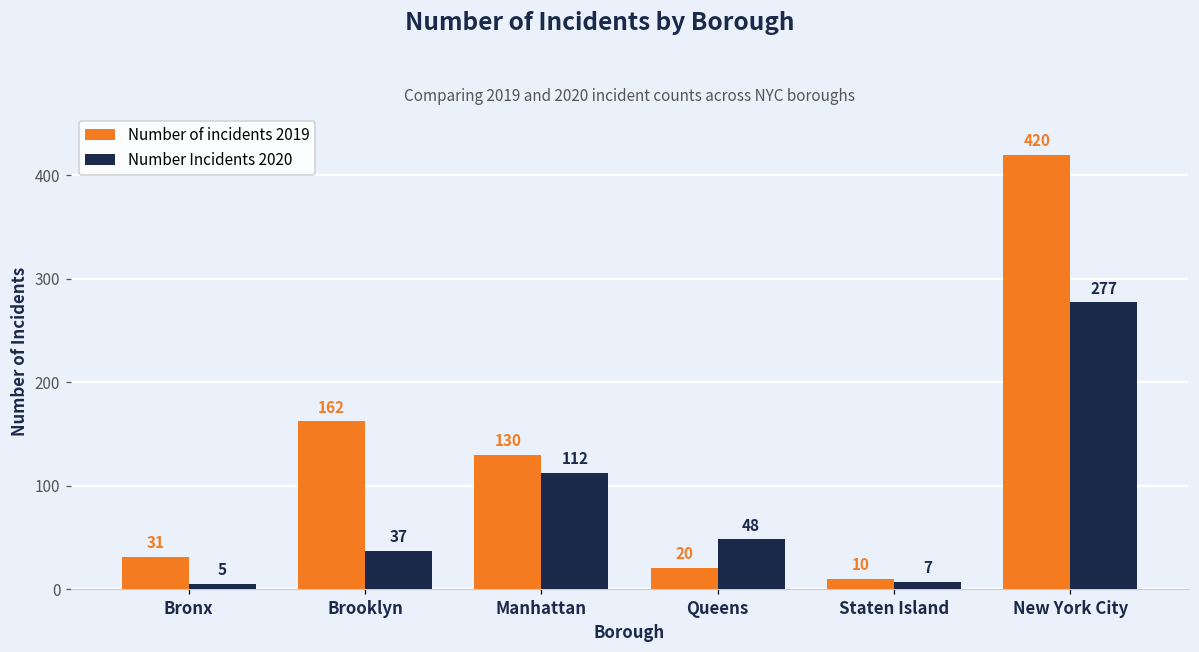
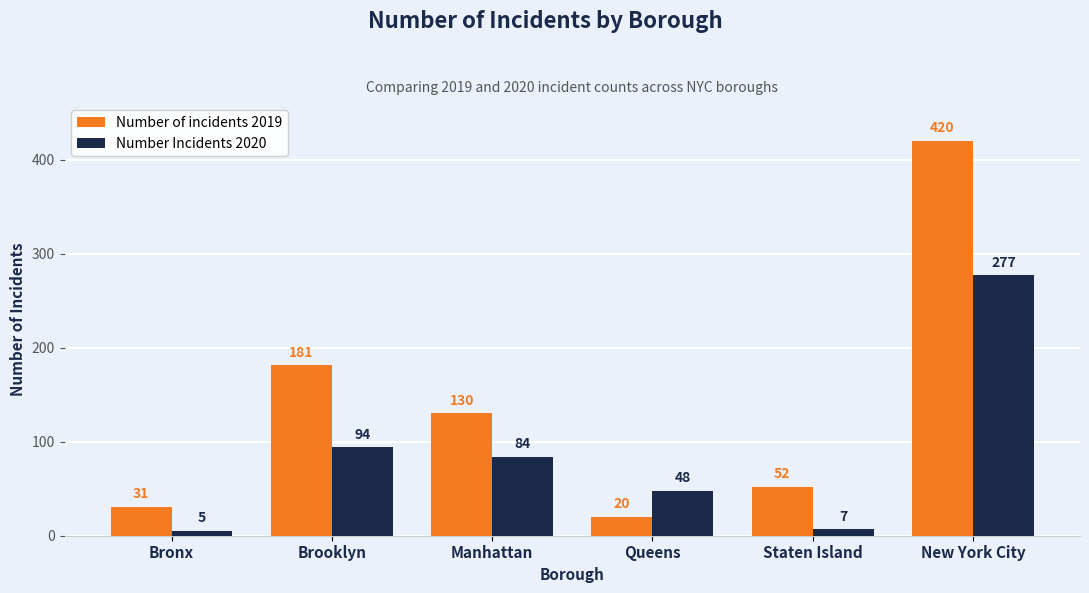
Number of incidents 2019, Brooklyn: 162 -> 181
Number Incidents 2020, Brooklyn: 37 -> 94
Number Incidents 2020, Manhattan: 112 -> 84
Number of incidents 2019, Staten Island: 10 -> 52
